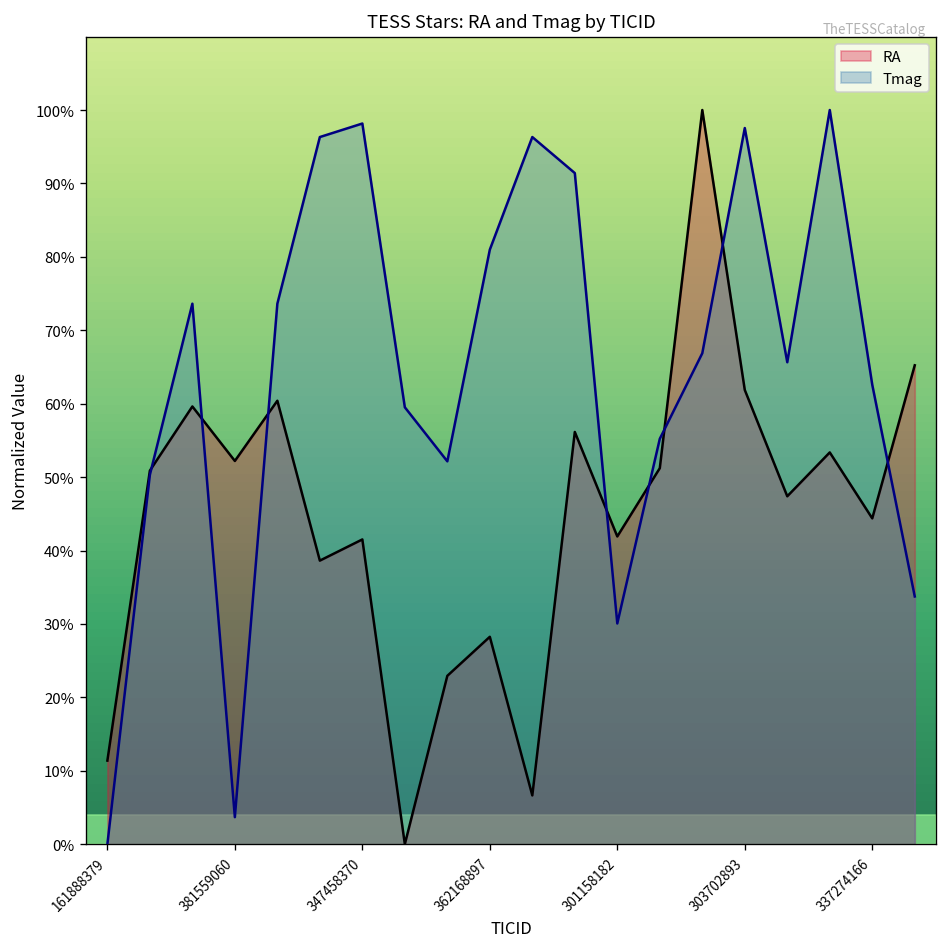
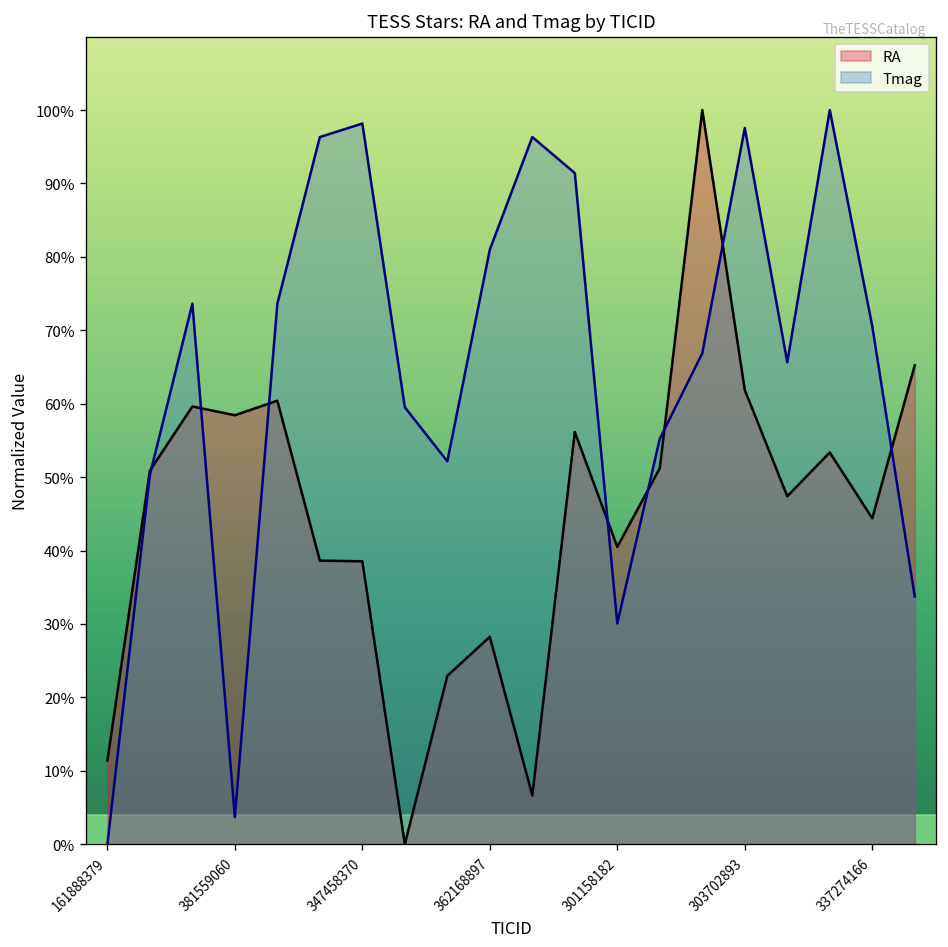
RA, 381559060: 52% -> 58%
RA, 347458370: 42% -> 39%
RA, 301158182: 42% -> 41%
Tmag, 337274166: 63% -> 71%
